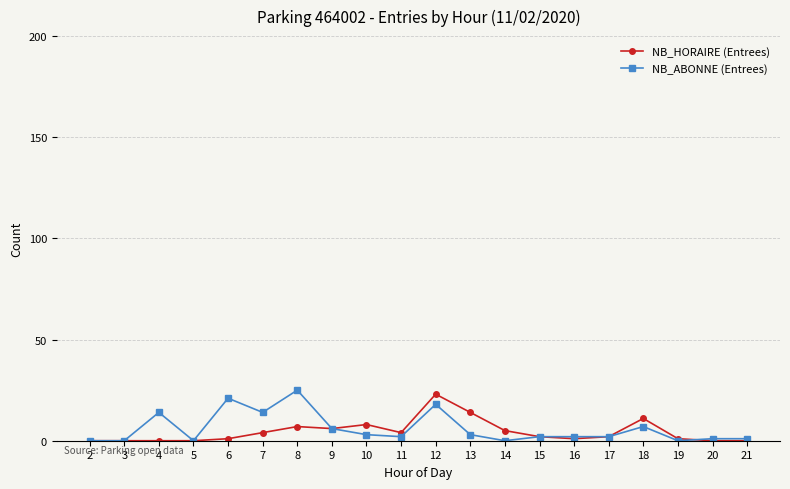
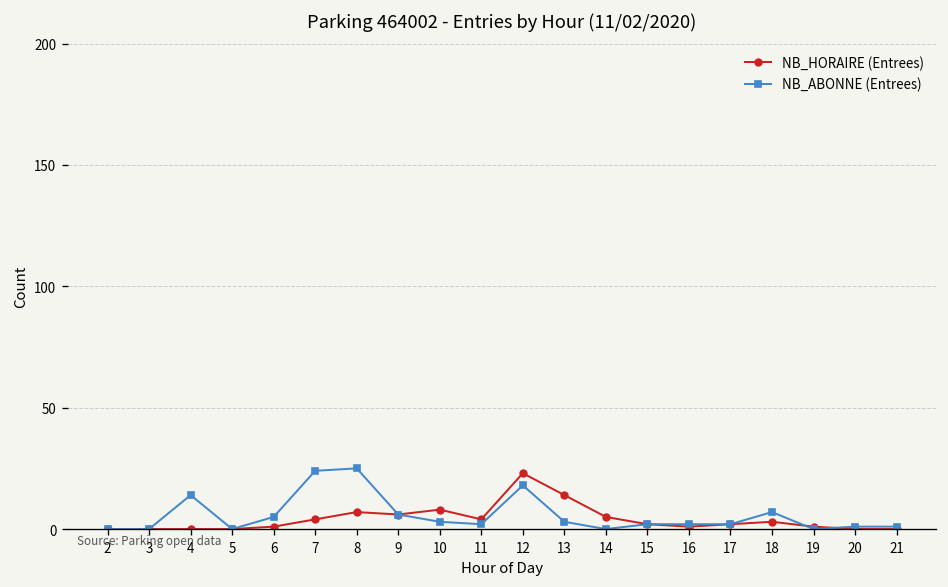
NB_ABONNE (Entrees), 6: 21 -> 5
NB_ABONNE (Entrees), 7: 14 -> 24
NB_HORAIRE (Entrees), 18: 11 -> 3
